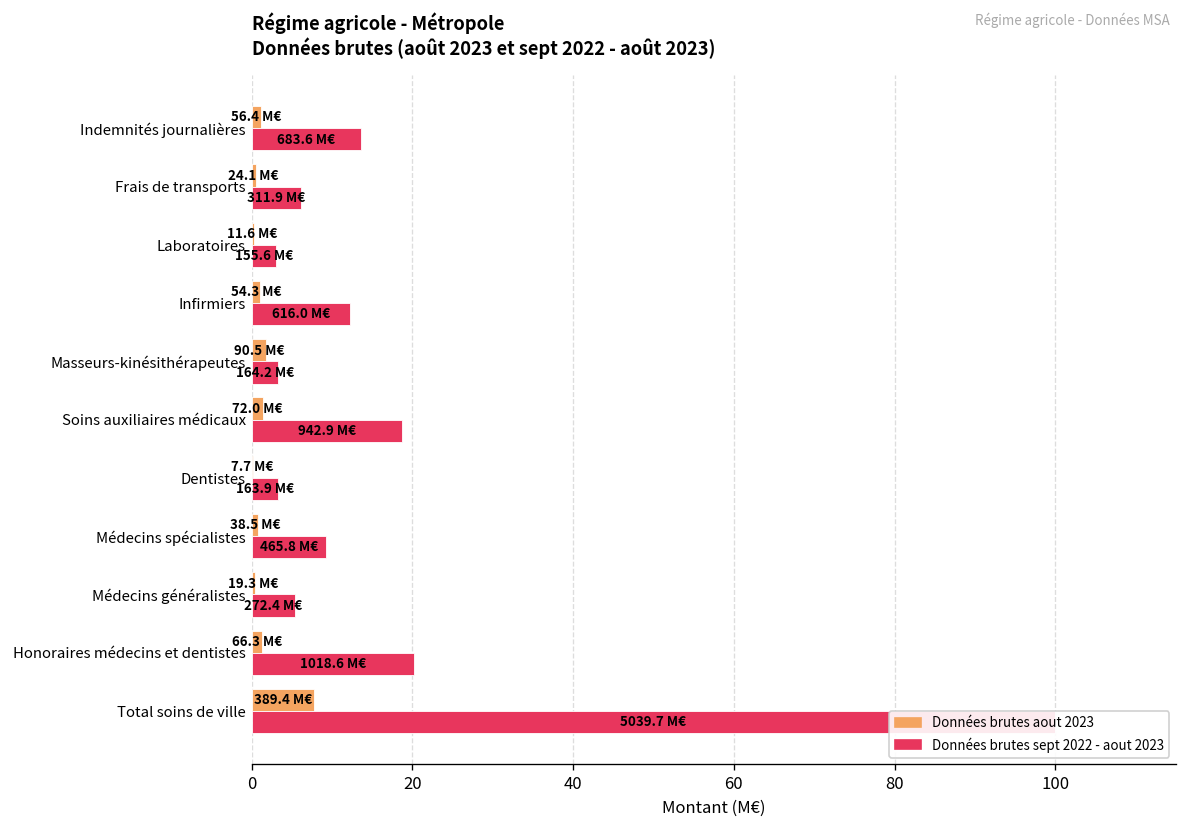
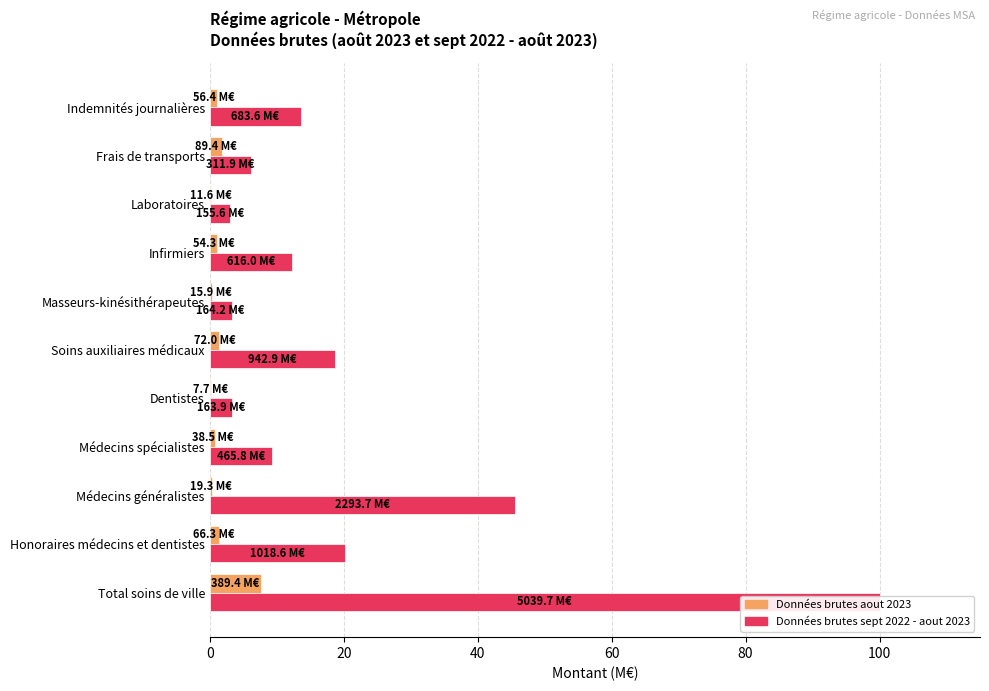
Données brutes aout 2023, Frais de transports: 24.1 -> 89.4
Données brutes aout 2023, Masseurs-kinésithérapeutes: 90.5 -> 15.9
Données brutes sept 2022 - aout 2023, Médecins généralistes: 272.4 -> 2293.7
